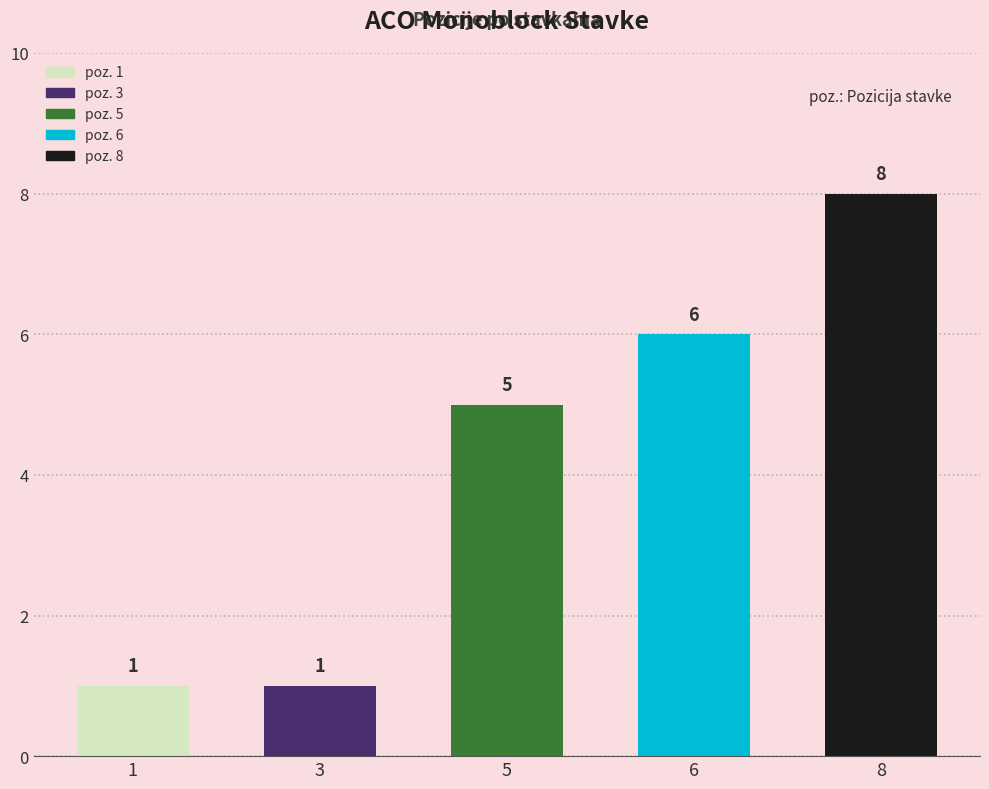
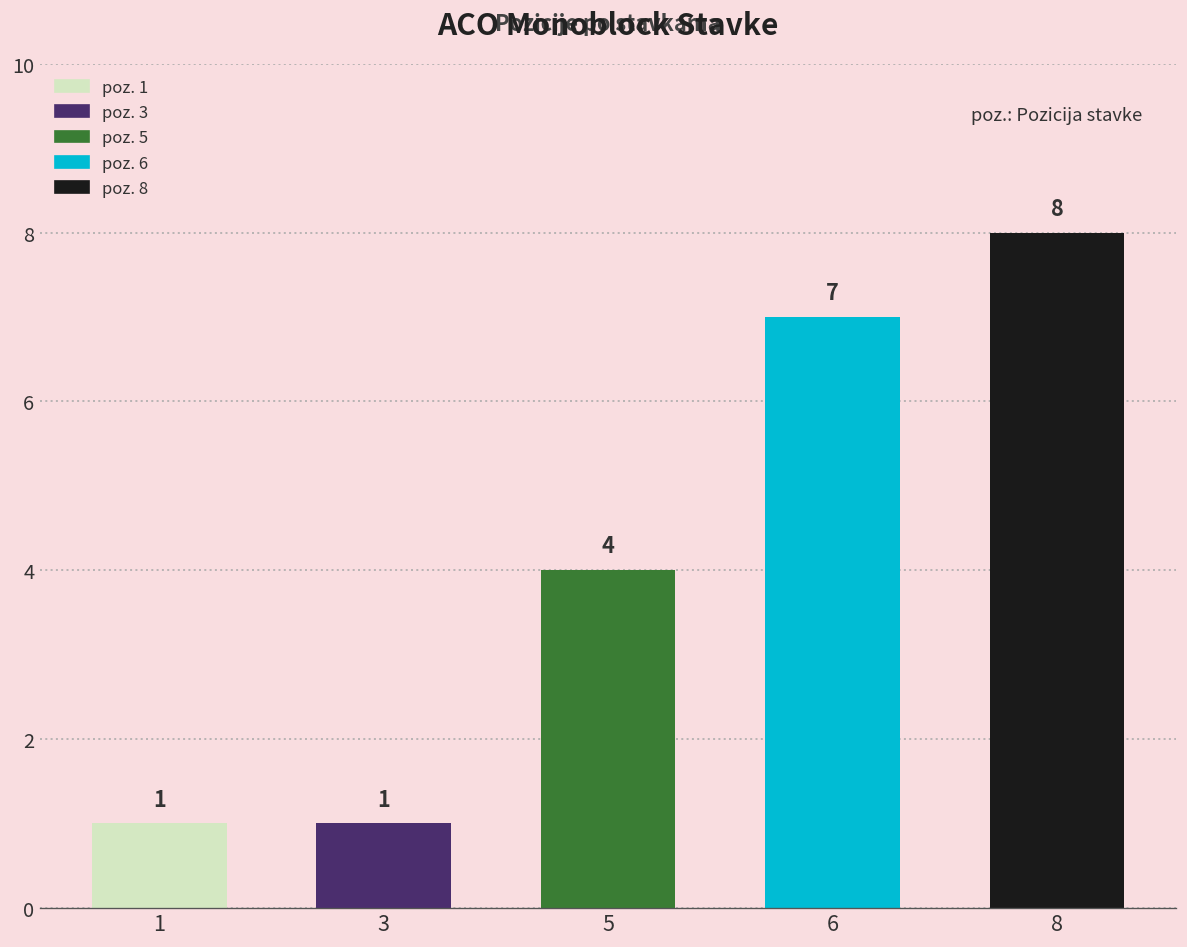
5: 5 -> 4
6: 6 -> 7
